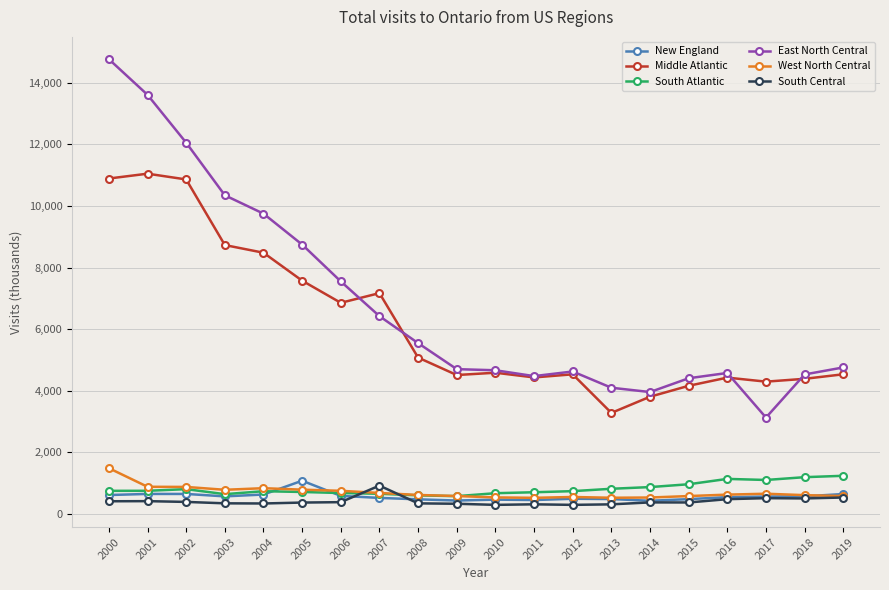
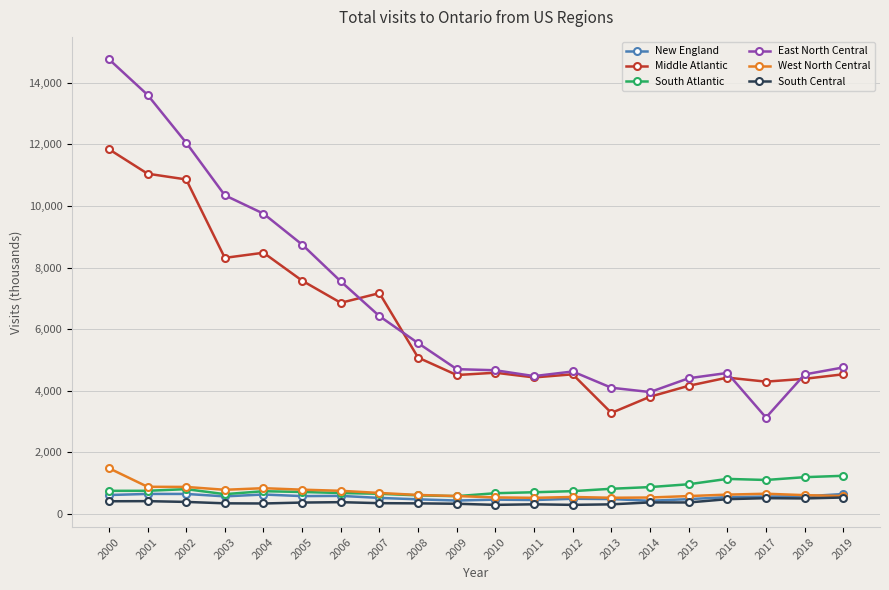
Middle Atlantic, 2000: 10,900 -> 11,800
Middle Atlantic, 2003: 8,700 -> 8,300
New England, 2005: 1,100 -> 600
South Central, 2007: 900 -> 300
